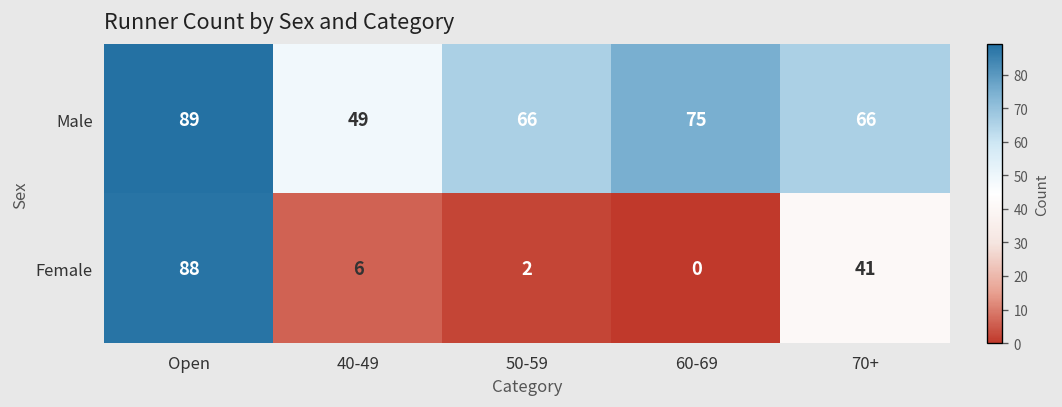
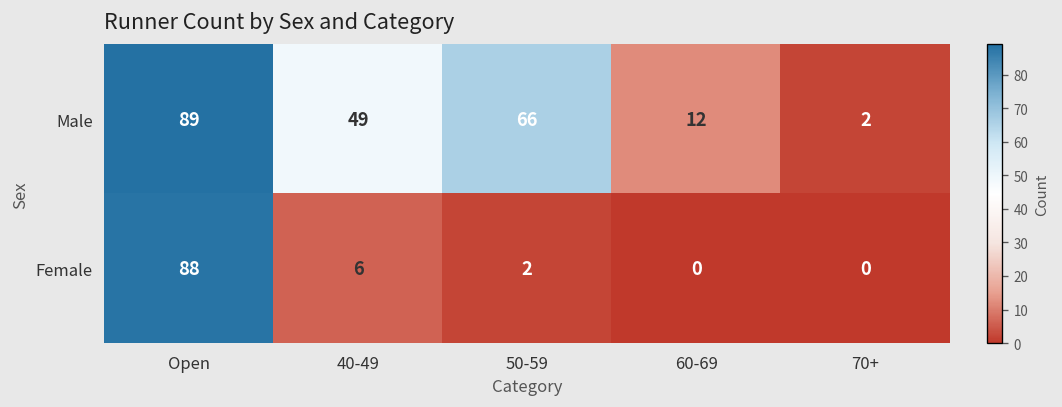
Male, 60-69: 75 -> 12
Male, 70+: 66 -> 2
Female, 70+: 41 -> 0
